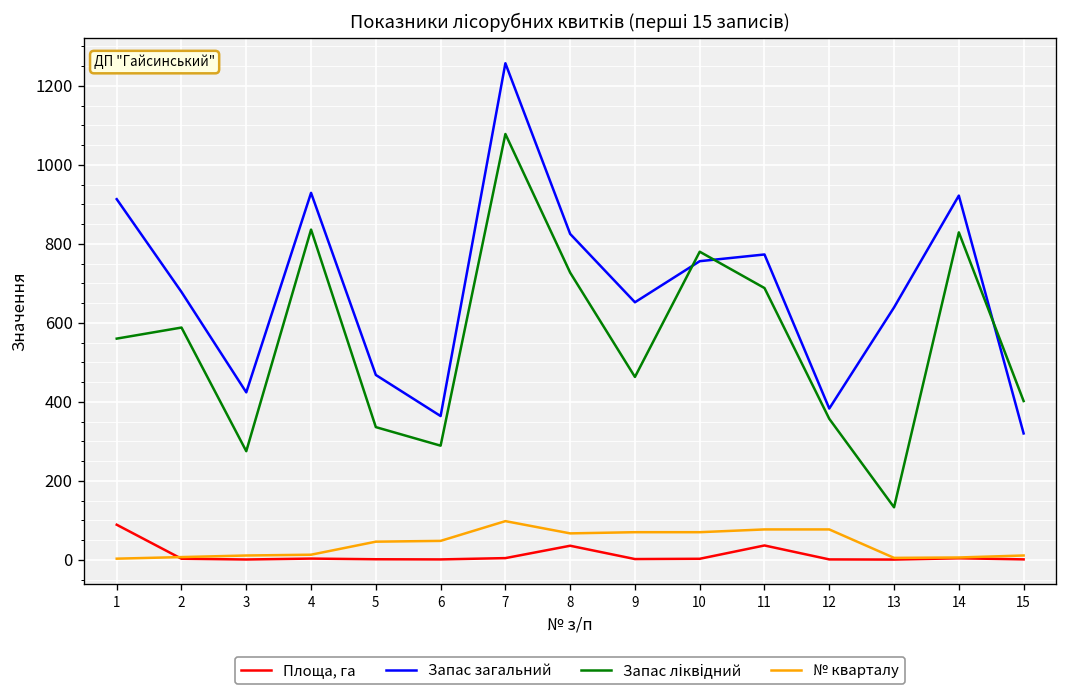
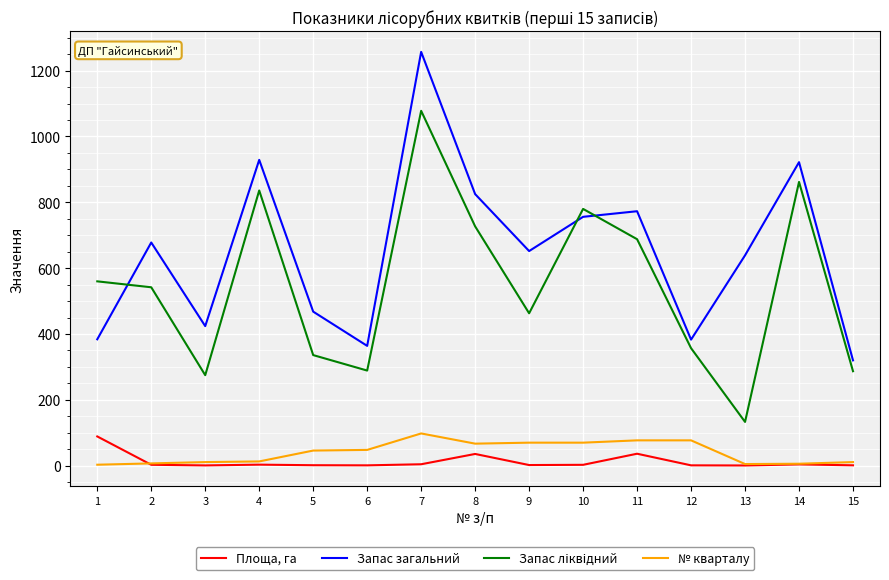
Запас загальний, 1: 910 -> 380
Запас ліквідний, 2: 590 -> 540
Запас ліквідний, 14: 830 -> 860
Запас ліквідний, 15: 400 -> 290
